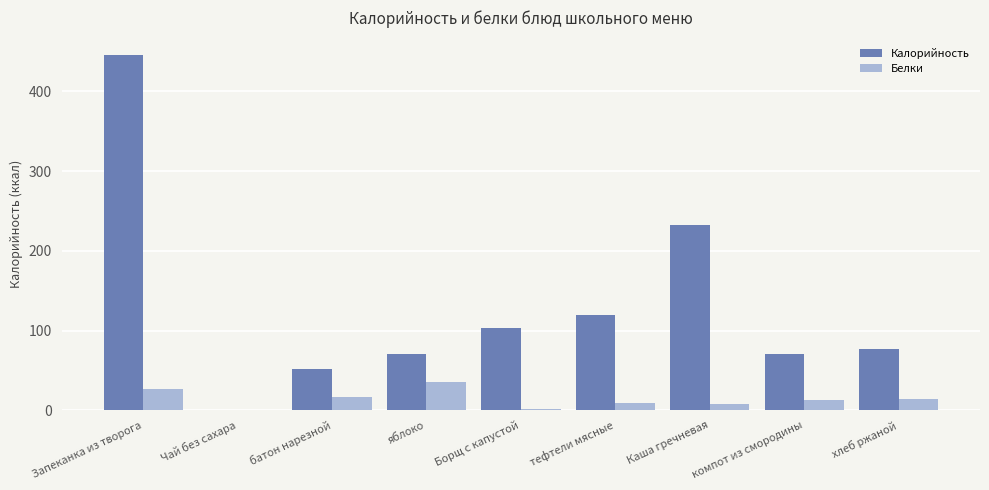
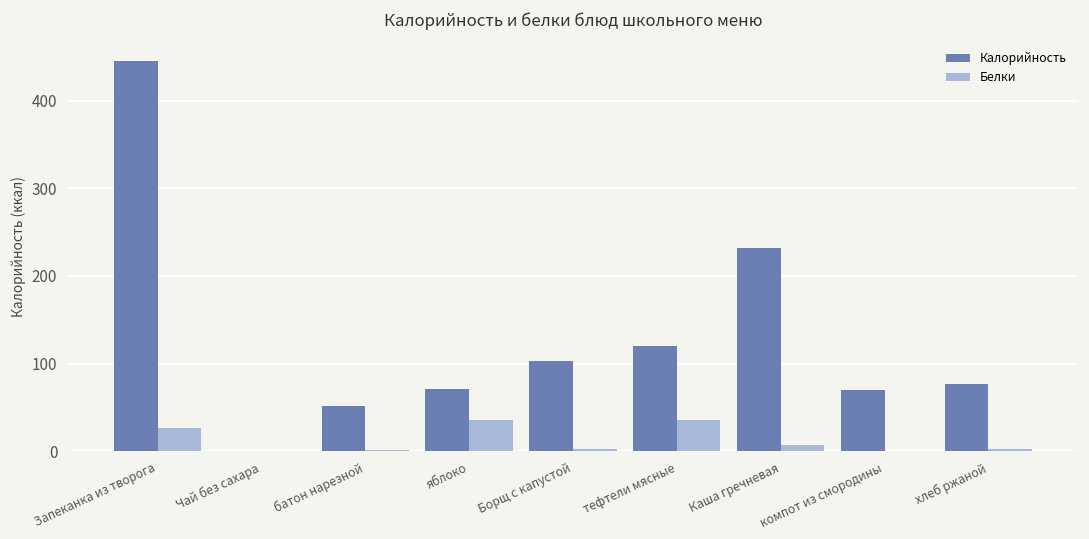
Белки, батон нарезной: 20 -> 0
Белки, тефтели мясные: 10 -> 40
Белки, компот из смородины: 10 -> 0
Белки, хлеб ржаной: 10 -> 0
